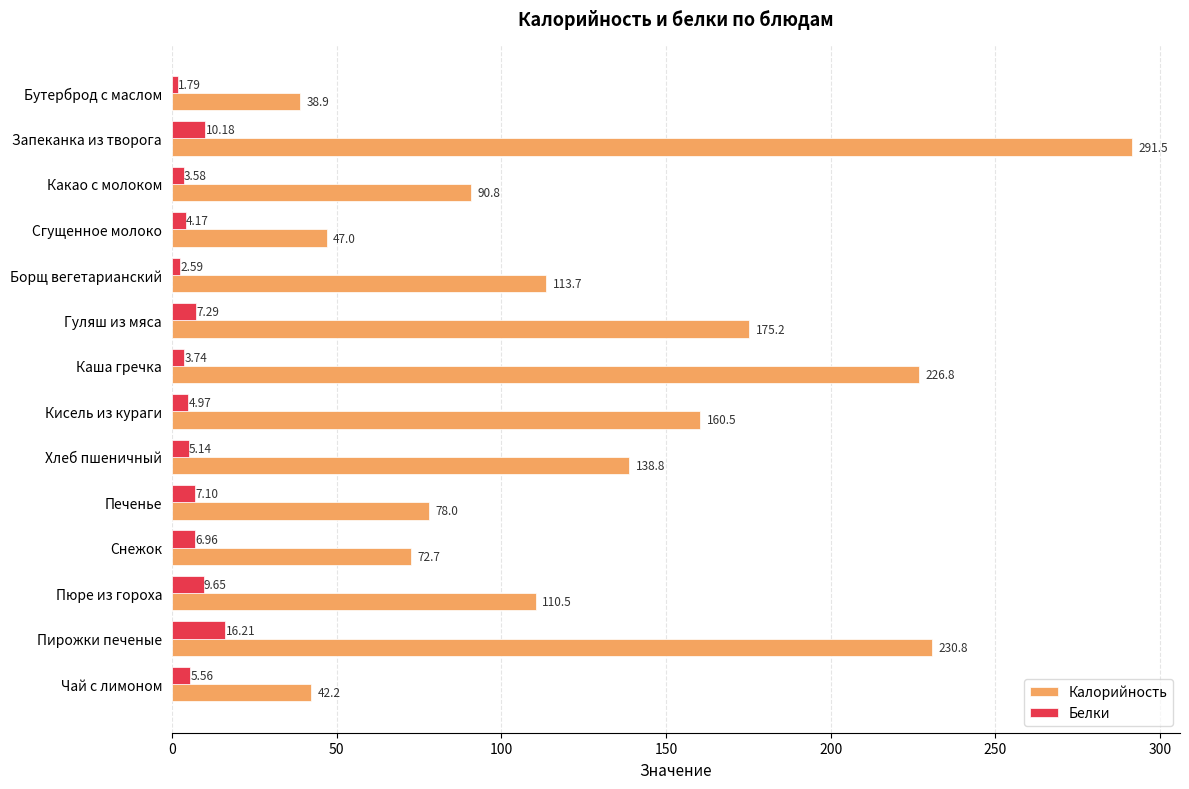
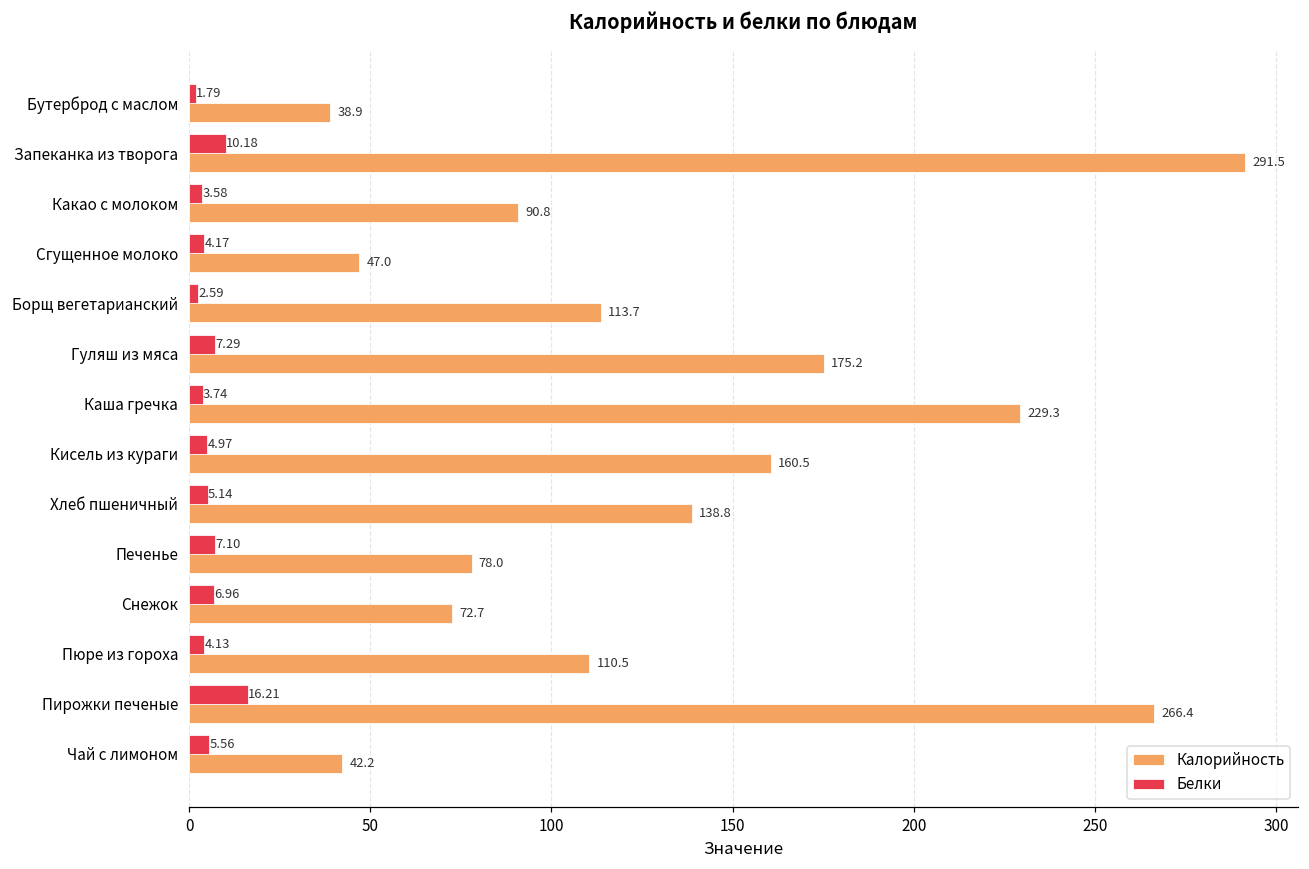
Калорийность, Каша гречка: 226.8 -> 229.3
Белки, Пюре из гороха: 9.65 -> 4.13
Калорийность, Пирожки печеные: 230.8 -> 266.4
